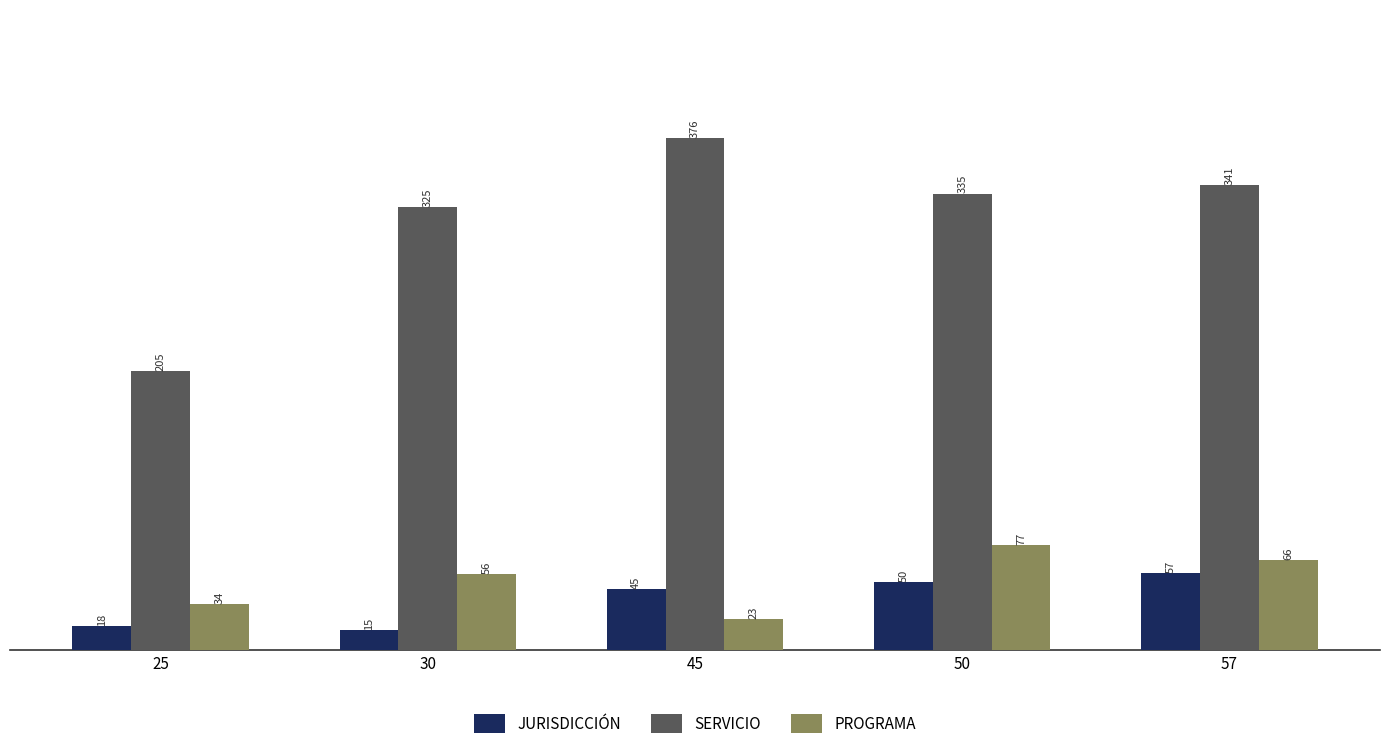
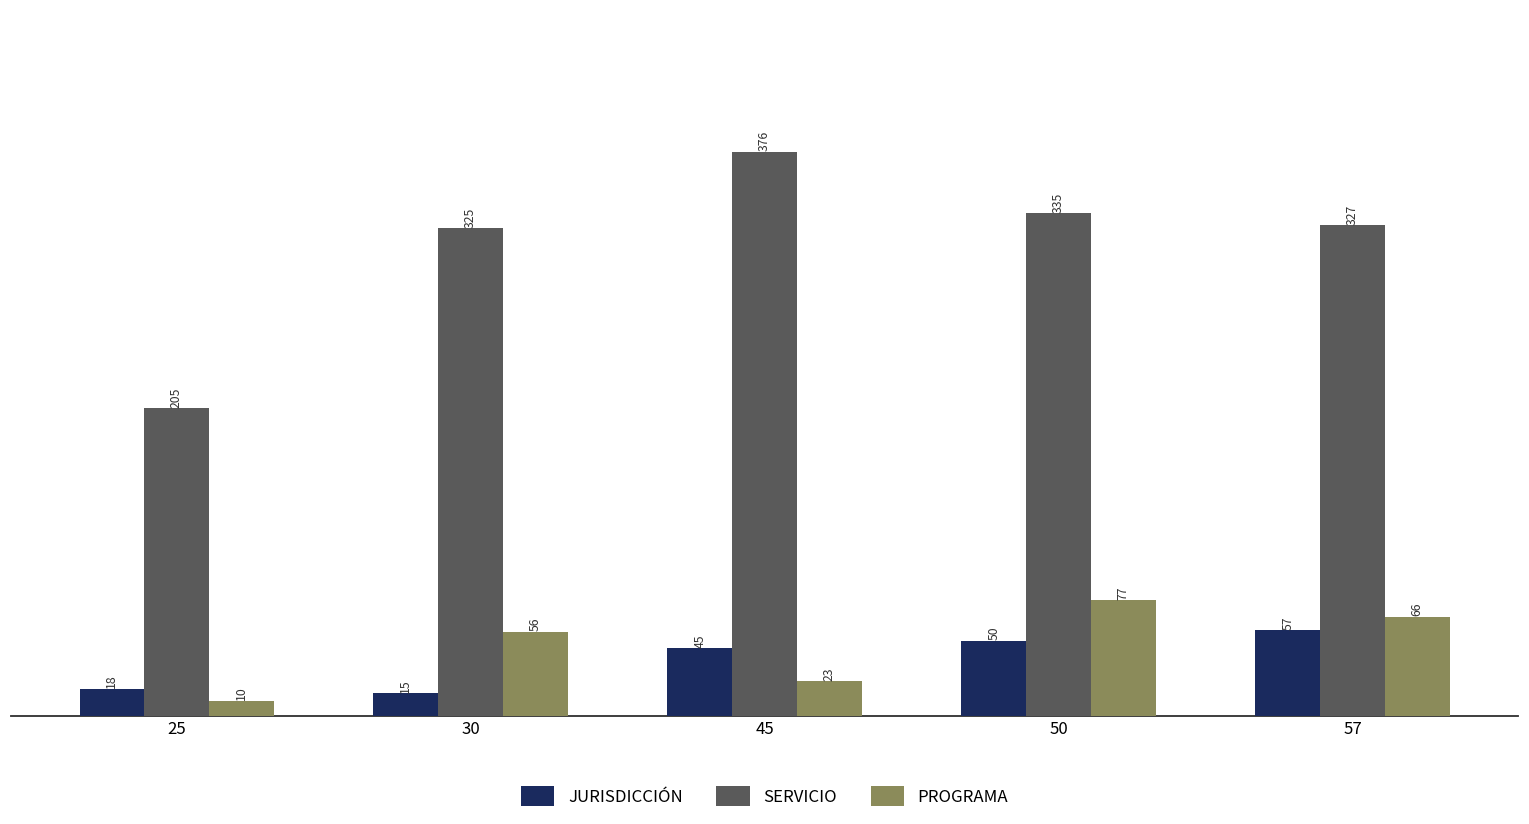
PROGRAMA, 25: 34 -> 10
SERVICIO, 57: 341 -> 327
